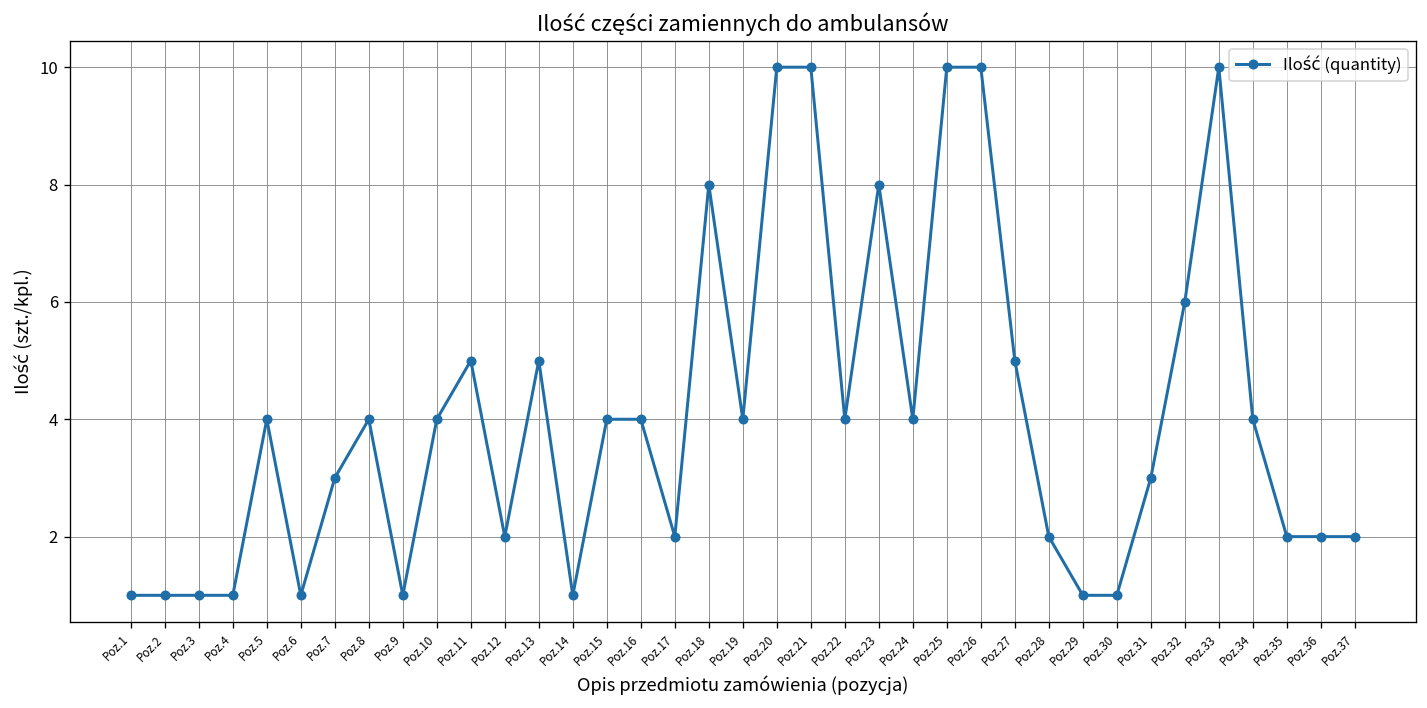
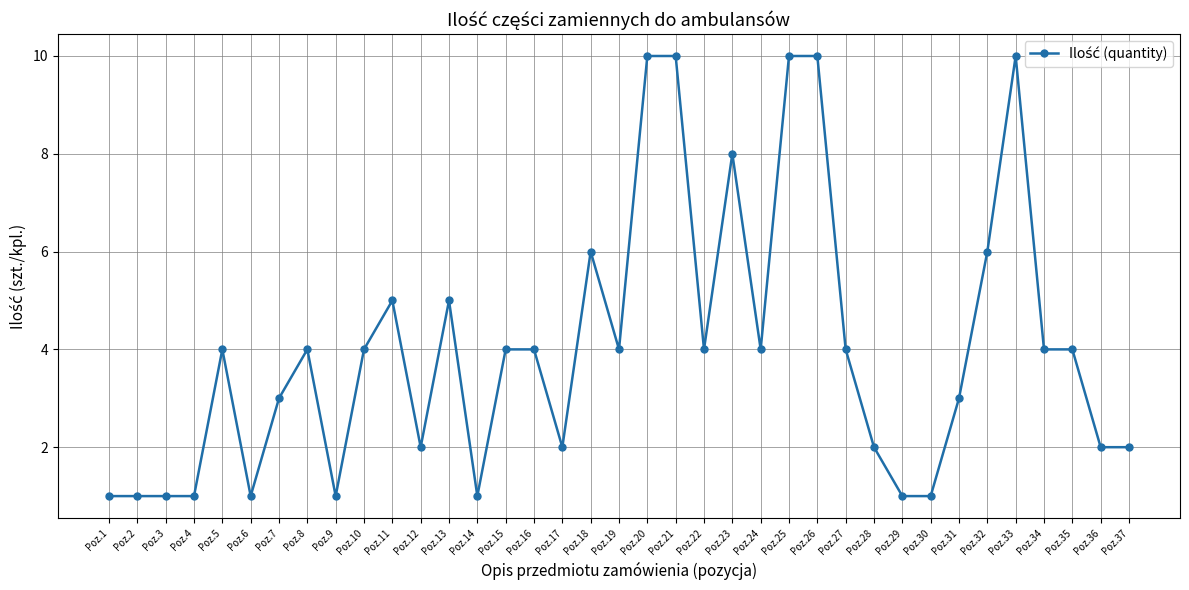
Poz.18: 8 -> 6
Poz.27: 5 -> 4
Poz.35: 2 -> 4
